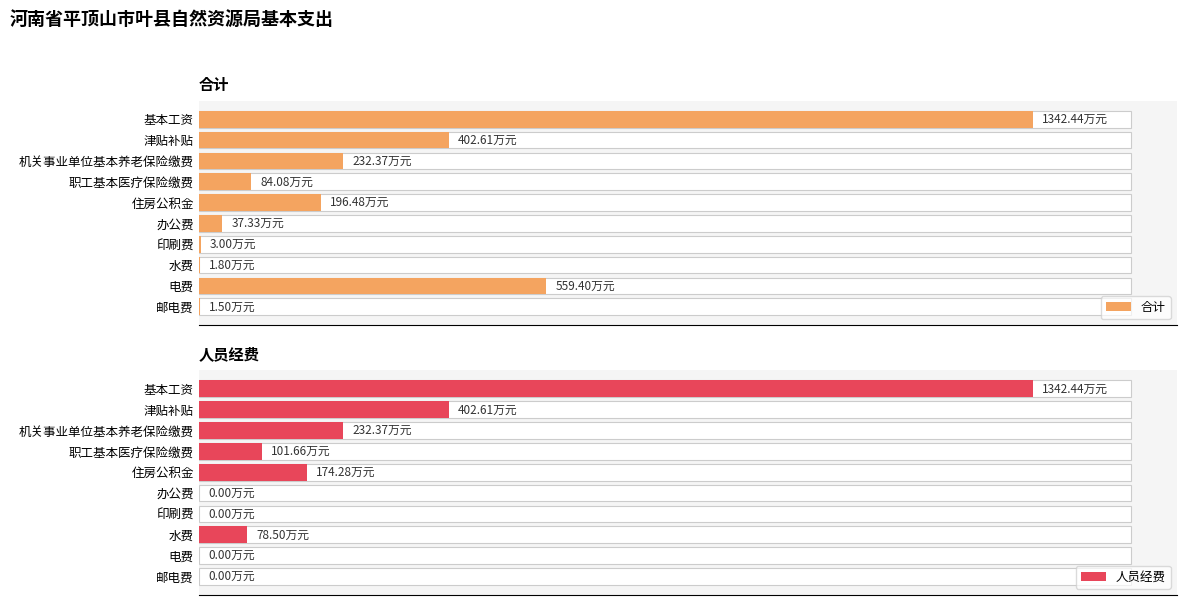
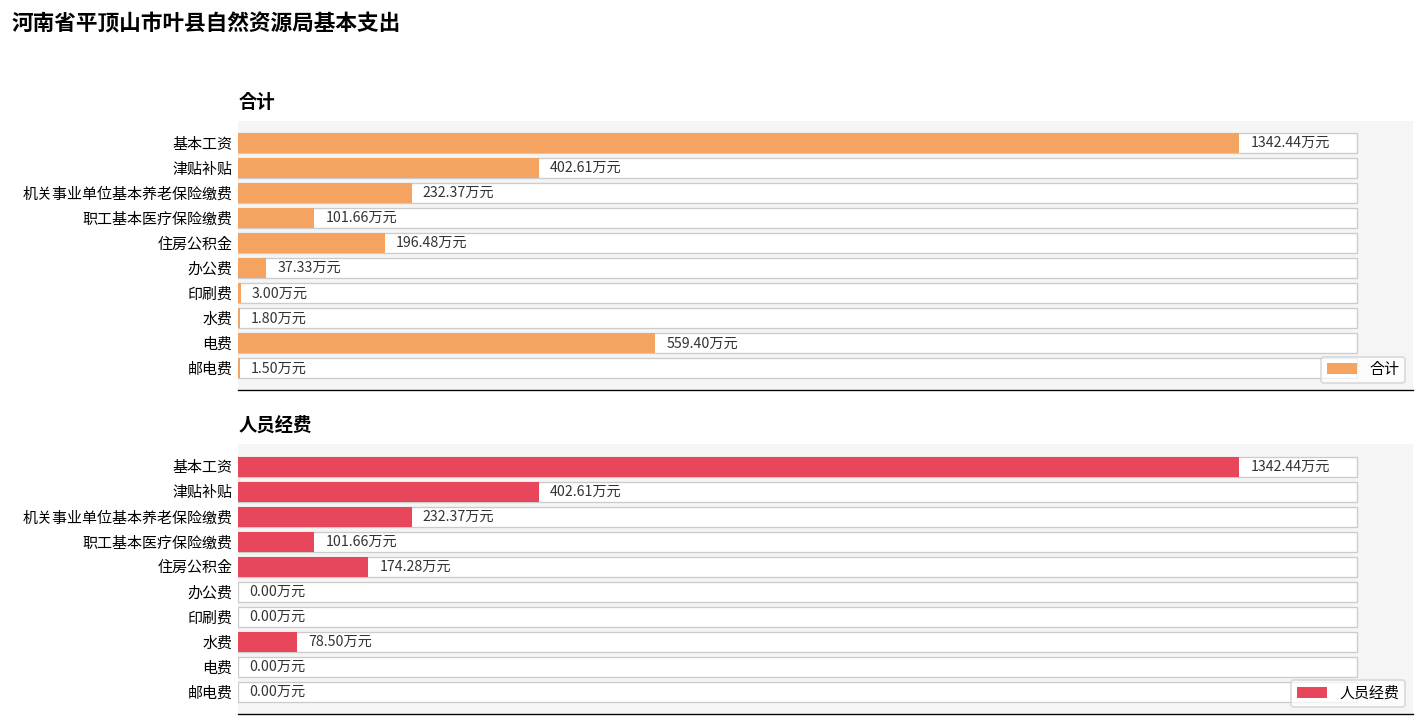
合计, 合计, 职工基本医疗保险缴费: 84.08 -> 101.66
